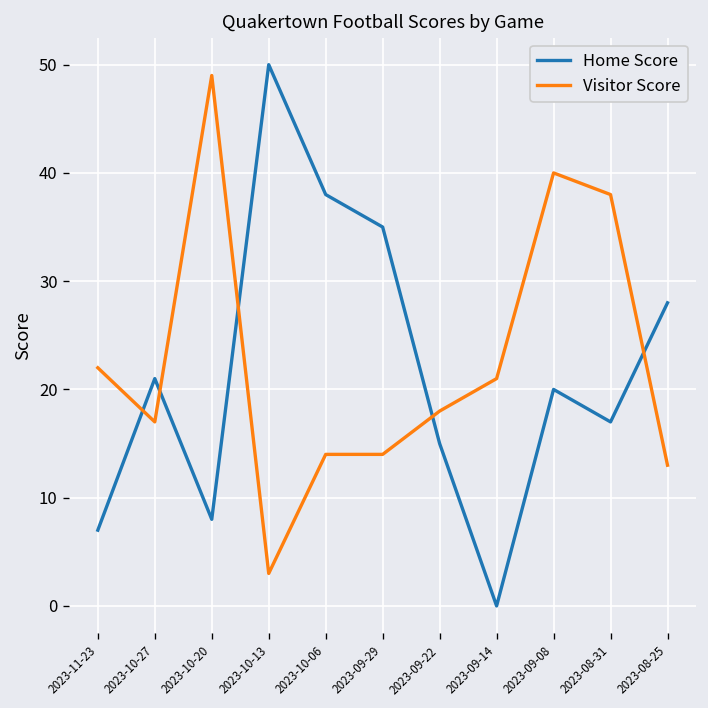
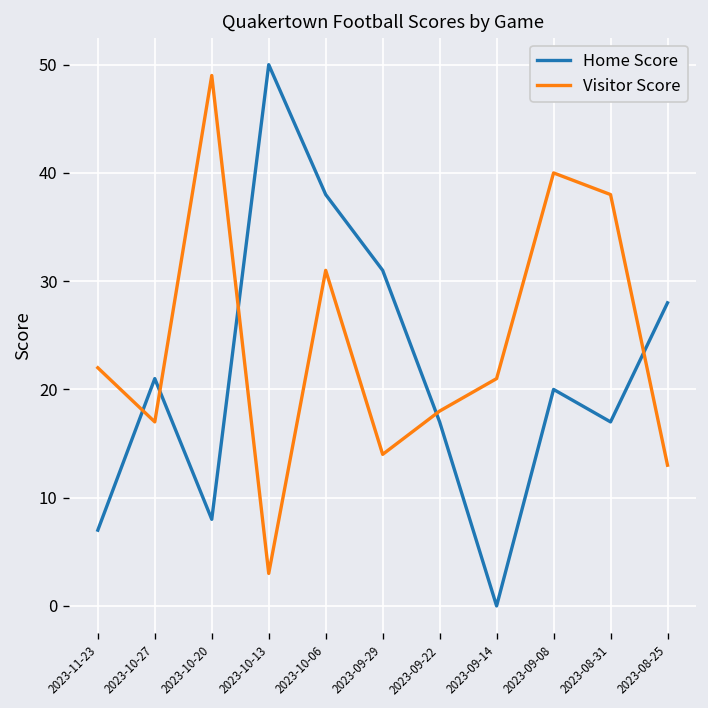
Visitor Score, 2023-10-06: 14 -> 31
Home Score, 2023-09-29: 35 -> 31
Home Score, 2023-09-22: 15 -> 17
